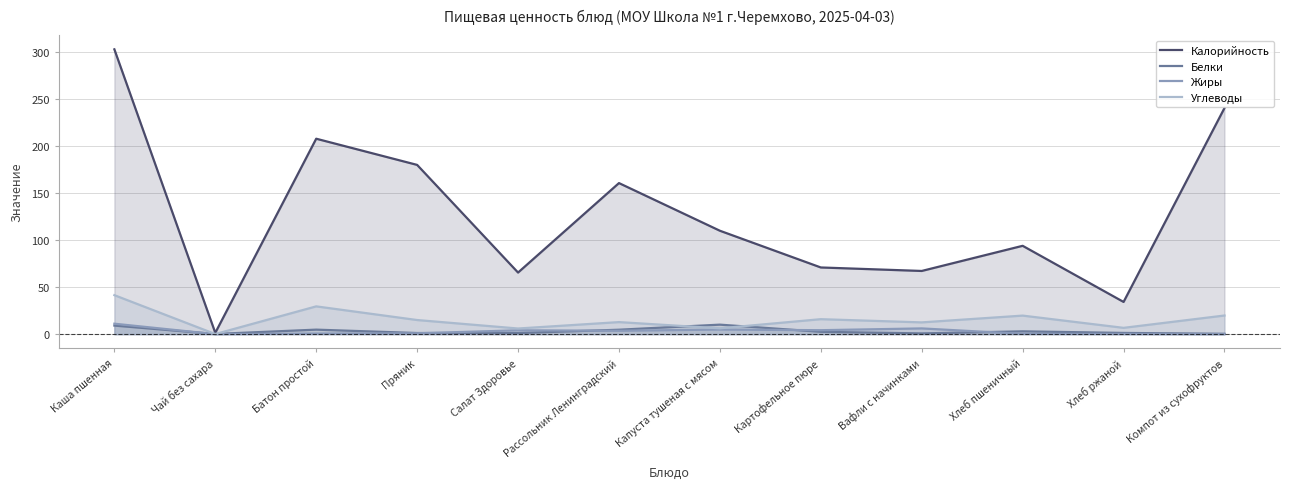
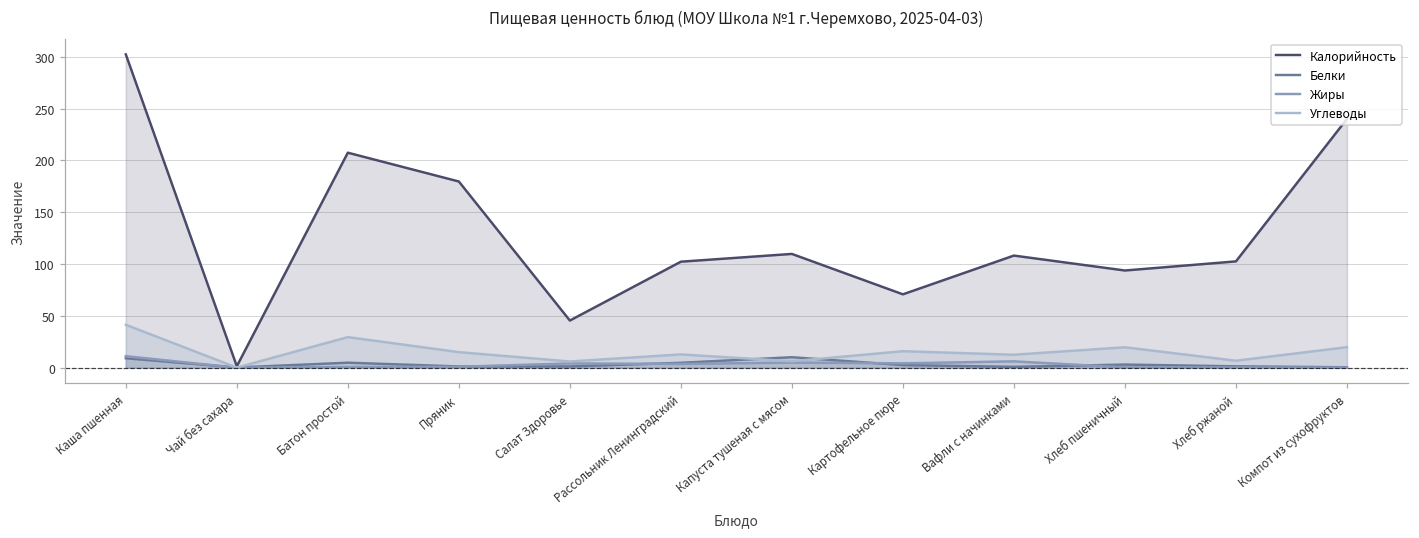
Калорийность, Салат Здоровье: 70 -> 50
Калорийность, Рассольник Ленинградский: 160 -> 100
Калорийность, Вафли с начинками: 70 -> 110
Калорийность, Хлеб ржаной: 30 -> 100
